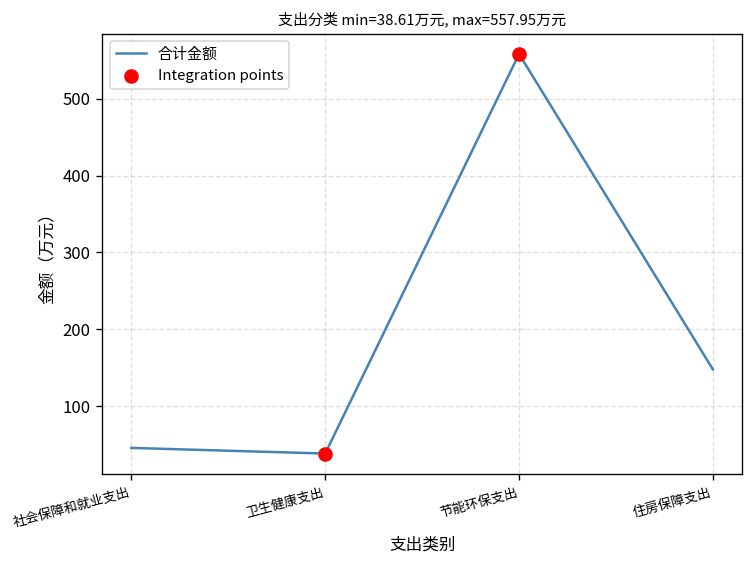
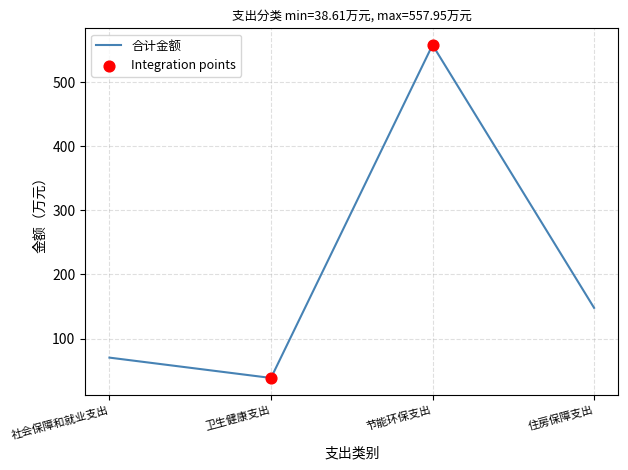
合计金额, 社会保障和就业支出: 50 -> 70
